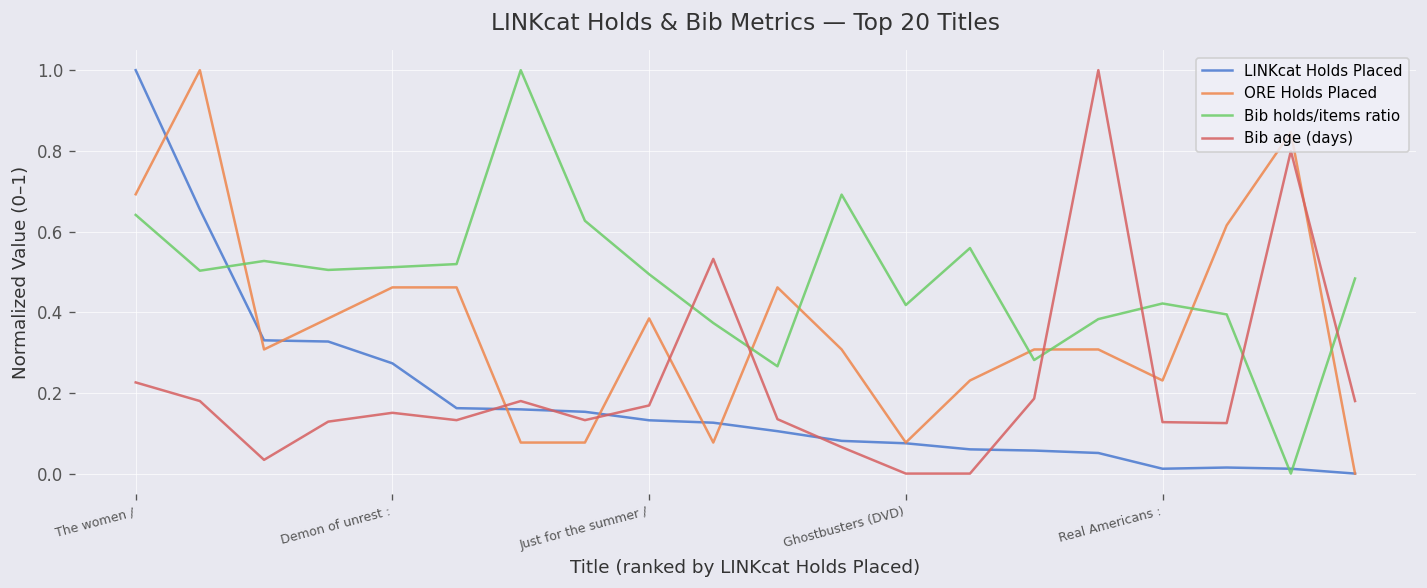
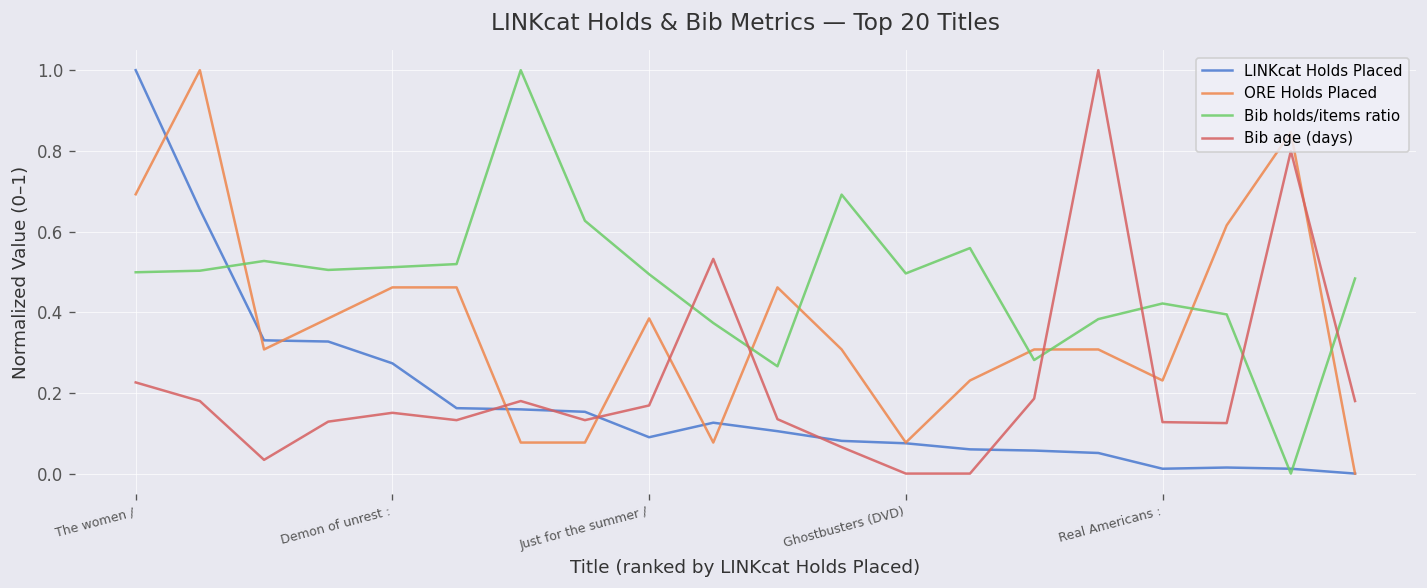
Bib holds/items ratio, The women /: 0.64 -> 0.50
LINKcat Holds Placed, Just for the summer /: 0.13 -> 0.09
Bib holds/items ratio, Ghostbusters (DVD): 0.42 -> 0.50
